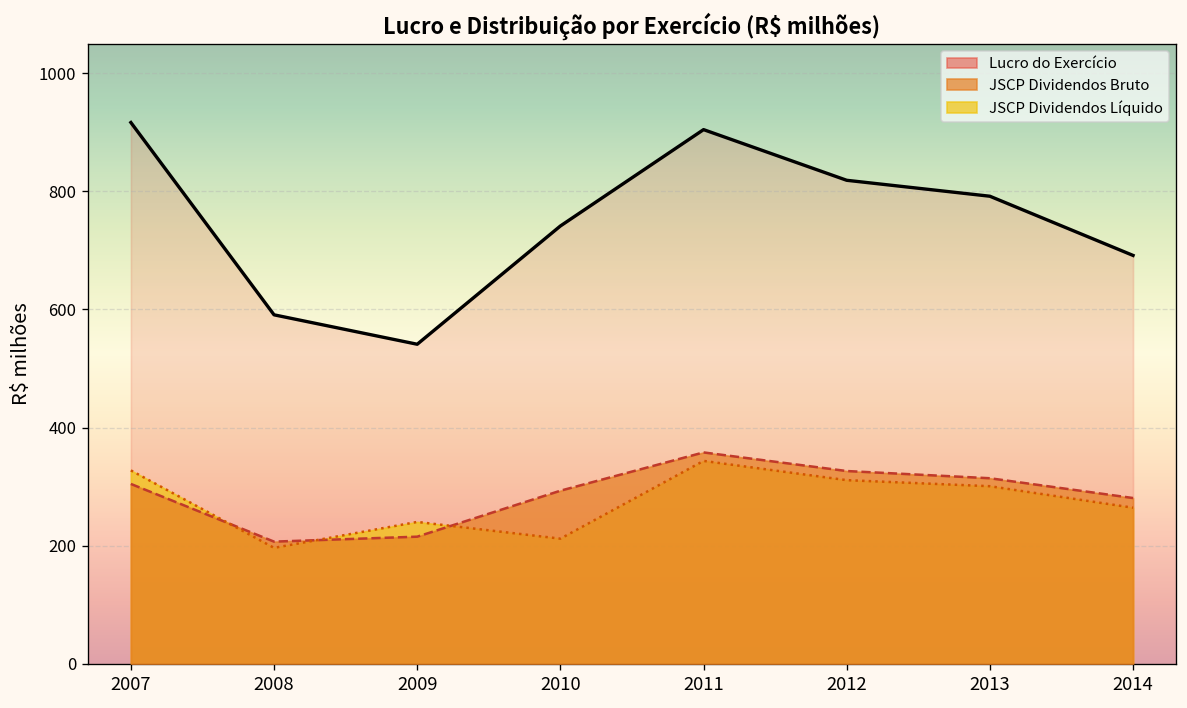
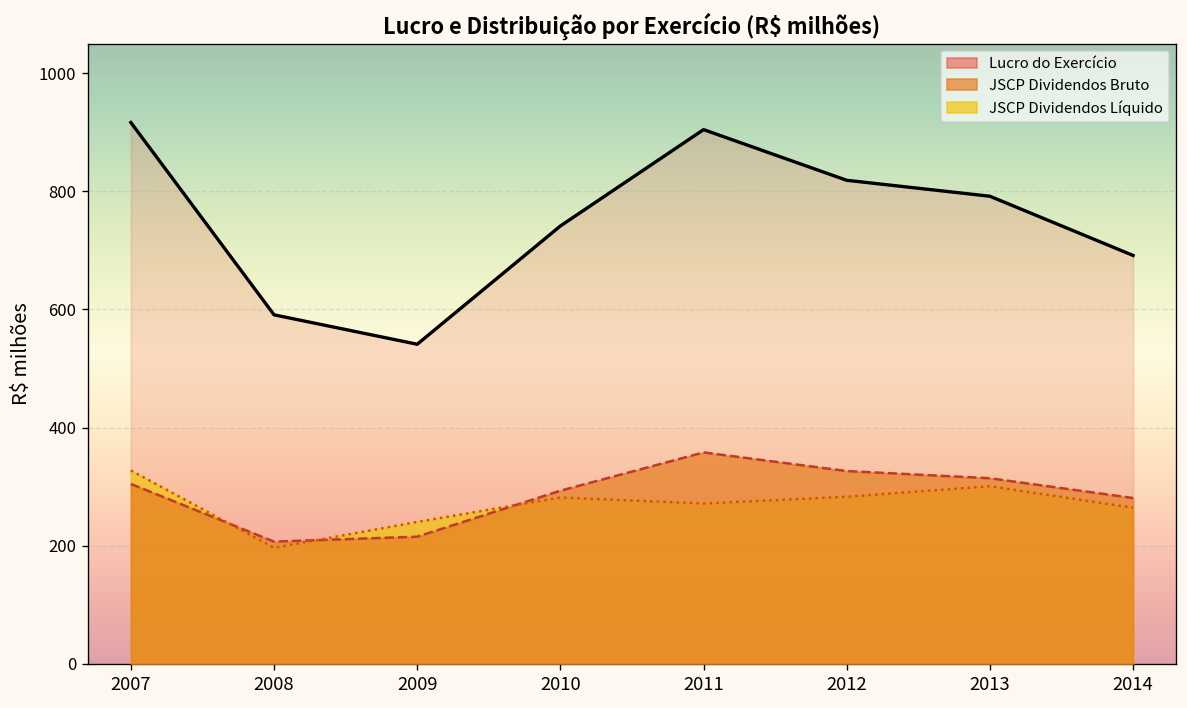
JSCP Dividendos Líquido, 2010: 210 -> 280
JSCP Dividendos Líquido, 2011: 340 -> 270
JSCP Dividendos Líquido, 2012: 310 -> 280
